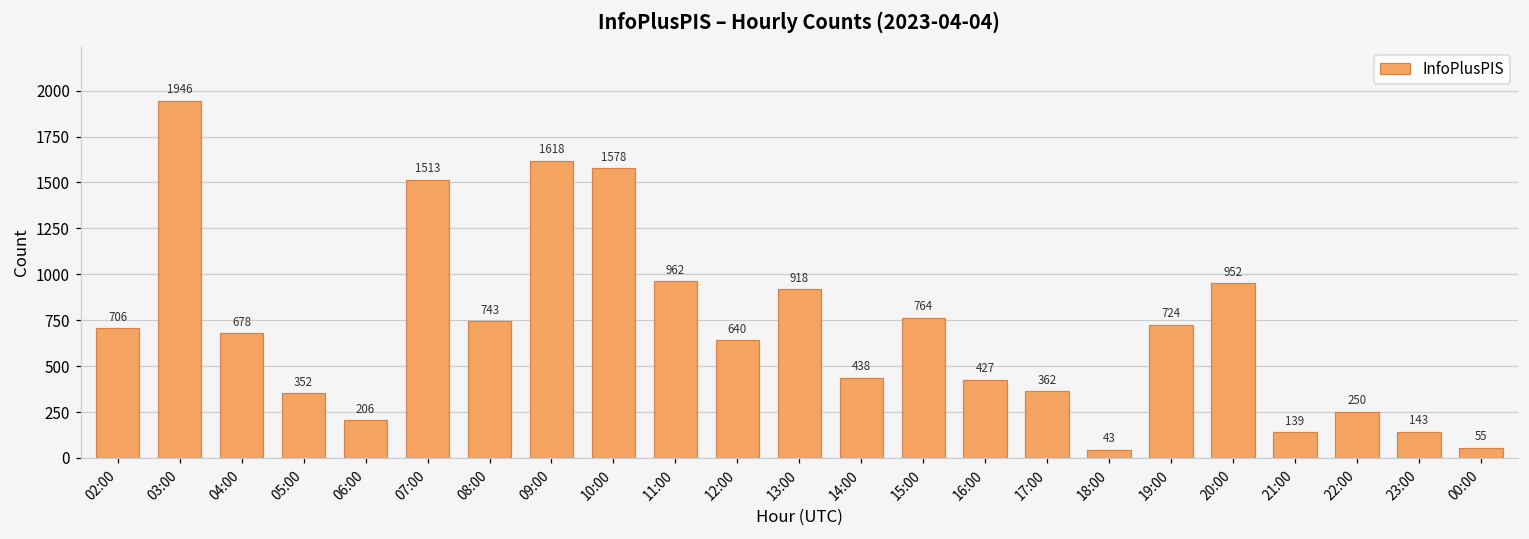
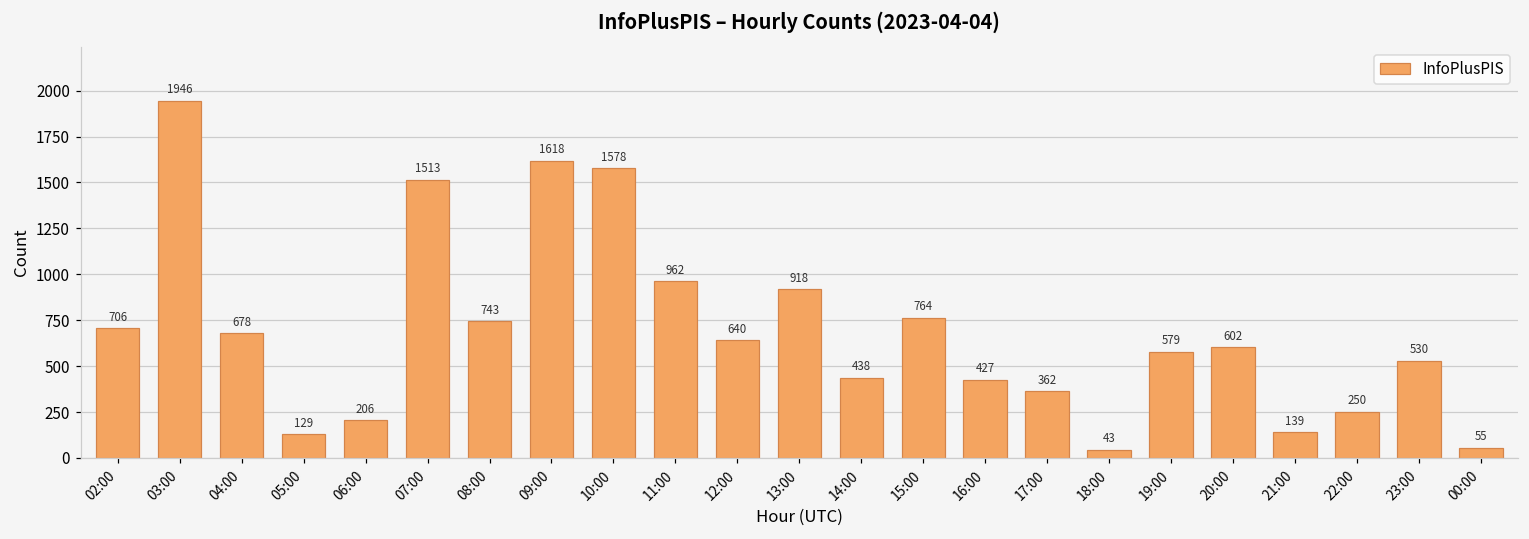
05:00: 352 -> 129
19:00: 724 -> 579
20:00: 952 -> 602
23:00: 143 -> 530
